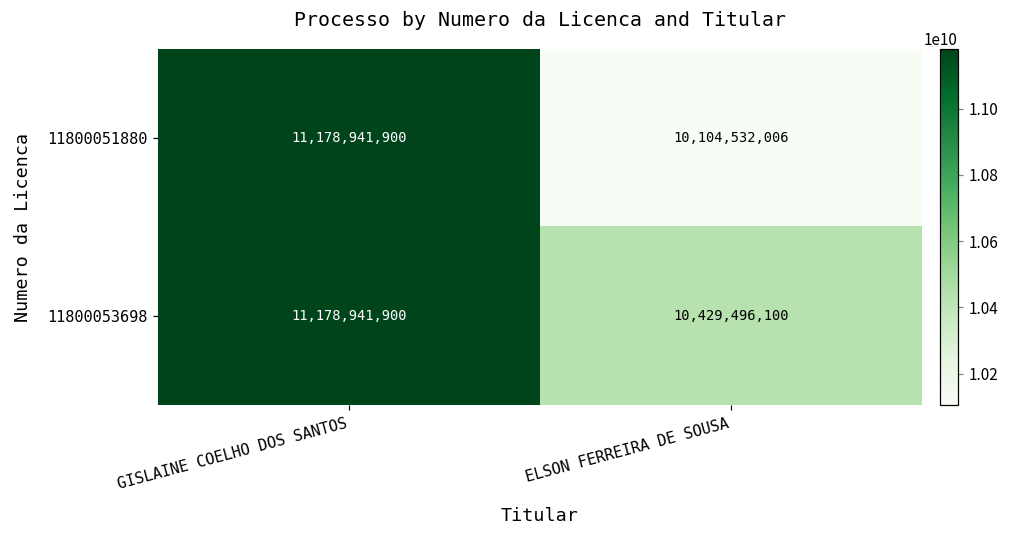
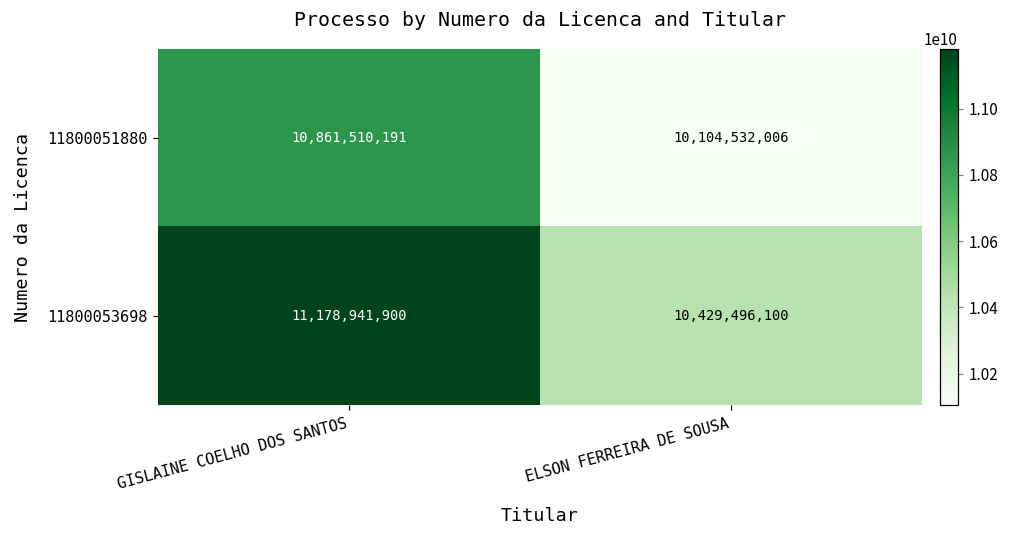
11800051880, GISLAINE COELHO DOS SANTOS: 11,178,941,900 -> 10,861,510,191
